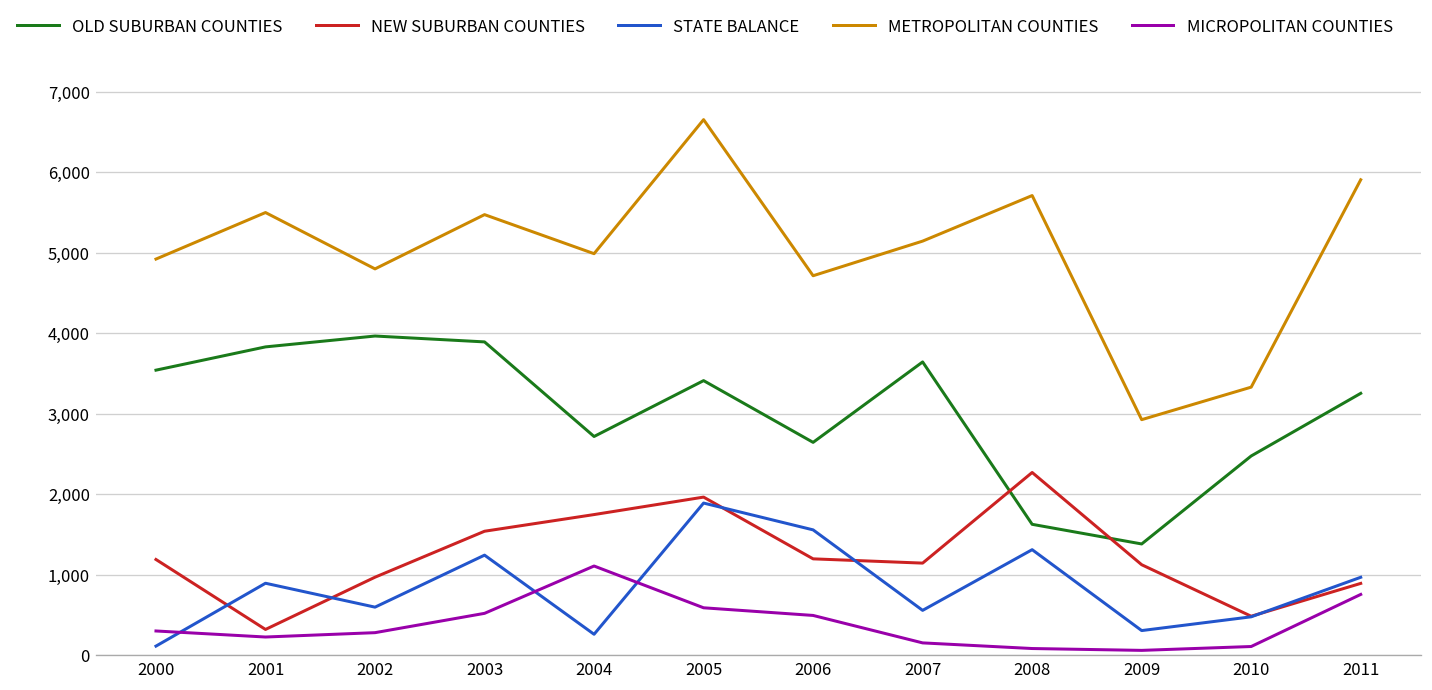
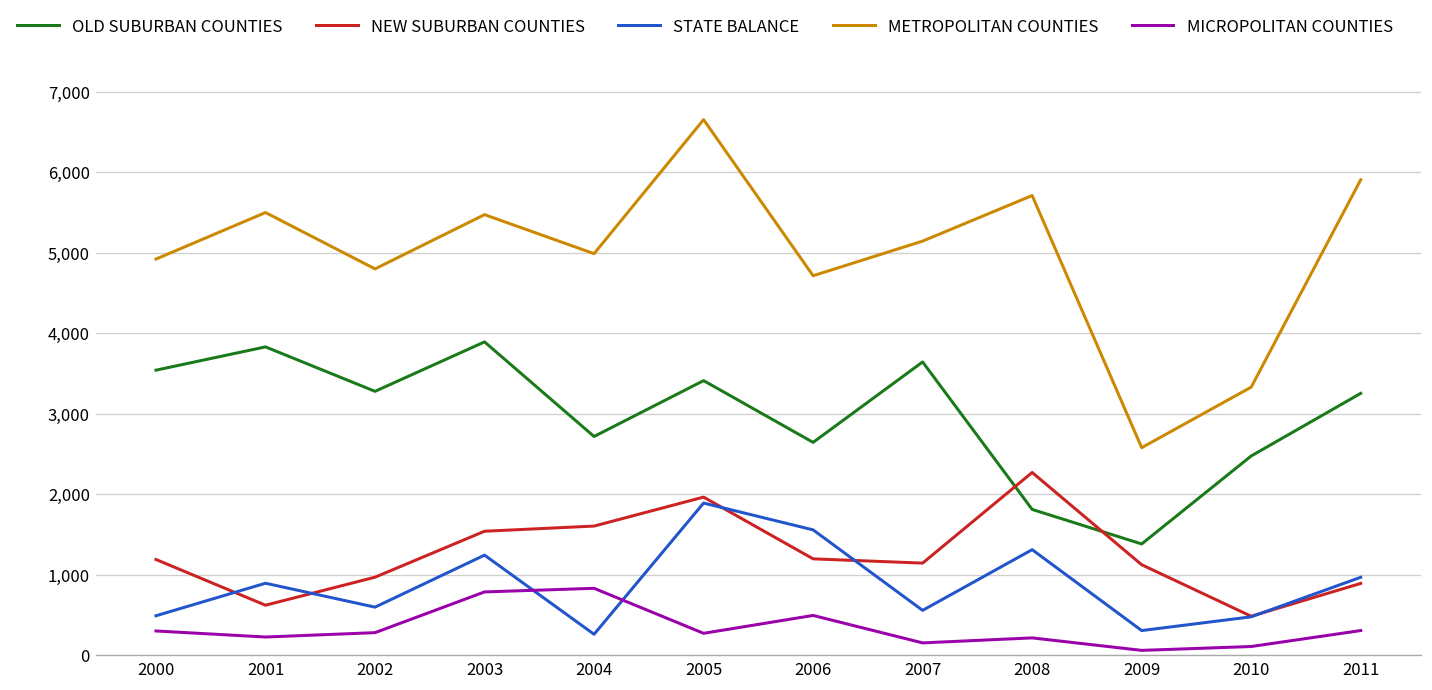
STATE BALANCE, 2000: 100 -> 500
NEW SUBURBAN COUNTIES, 2001: 300 -> 600
OLD SUBURBAN COUNTIES, 2002: 4,000 -> 3,300
MICROPOLITAN COUNTIES, 2003: 500 -> 800
NEW SUBURBAN COUNTIES, 2004: 1,700 -> 1,600
MICROPOLITAN COUNTIES, 2004: 1,100 -> 800
MICROPOLITAN COUNTIES, 2005: 600 -> 300
OLD SUBURBAN COUNTIES, 2008: 1,600 -> 1,800
MICROPOLITAN COUNTIES, 2008: 100 -> 200
METROPOLITAN COUNTIES, 2009: 2,900 -> 2,600
MICROPOLITAN COUNTIES, 2011: 800 -> 300
